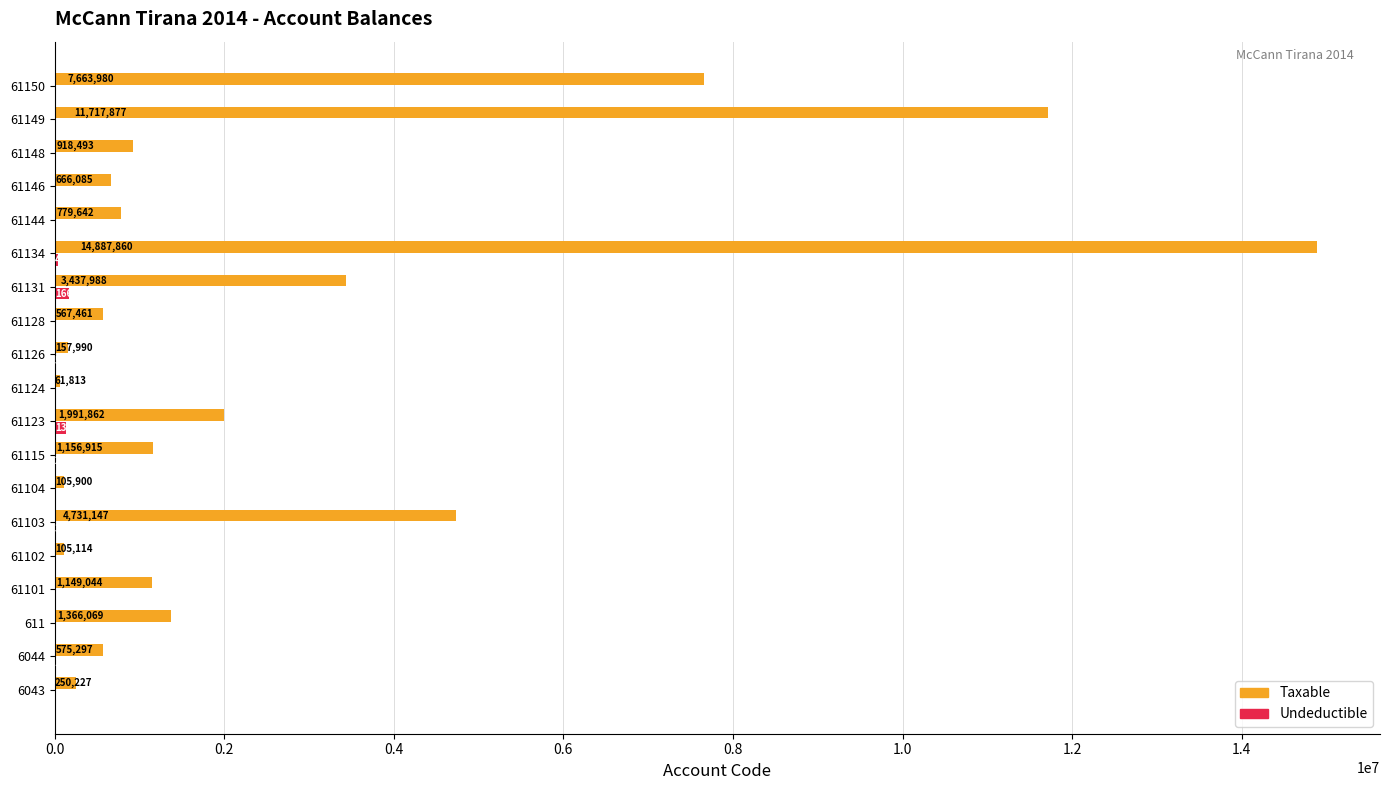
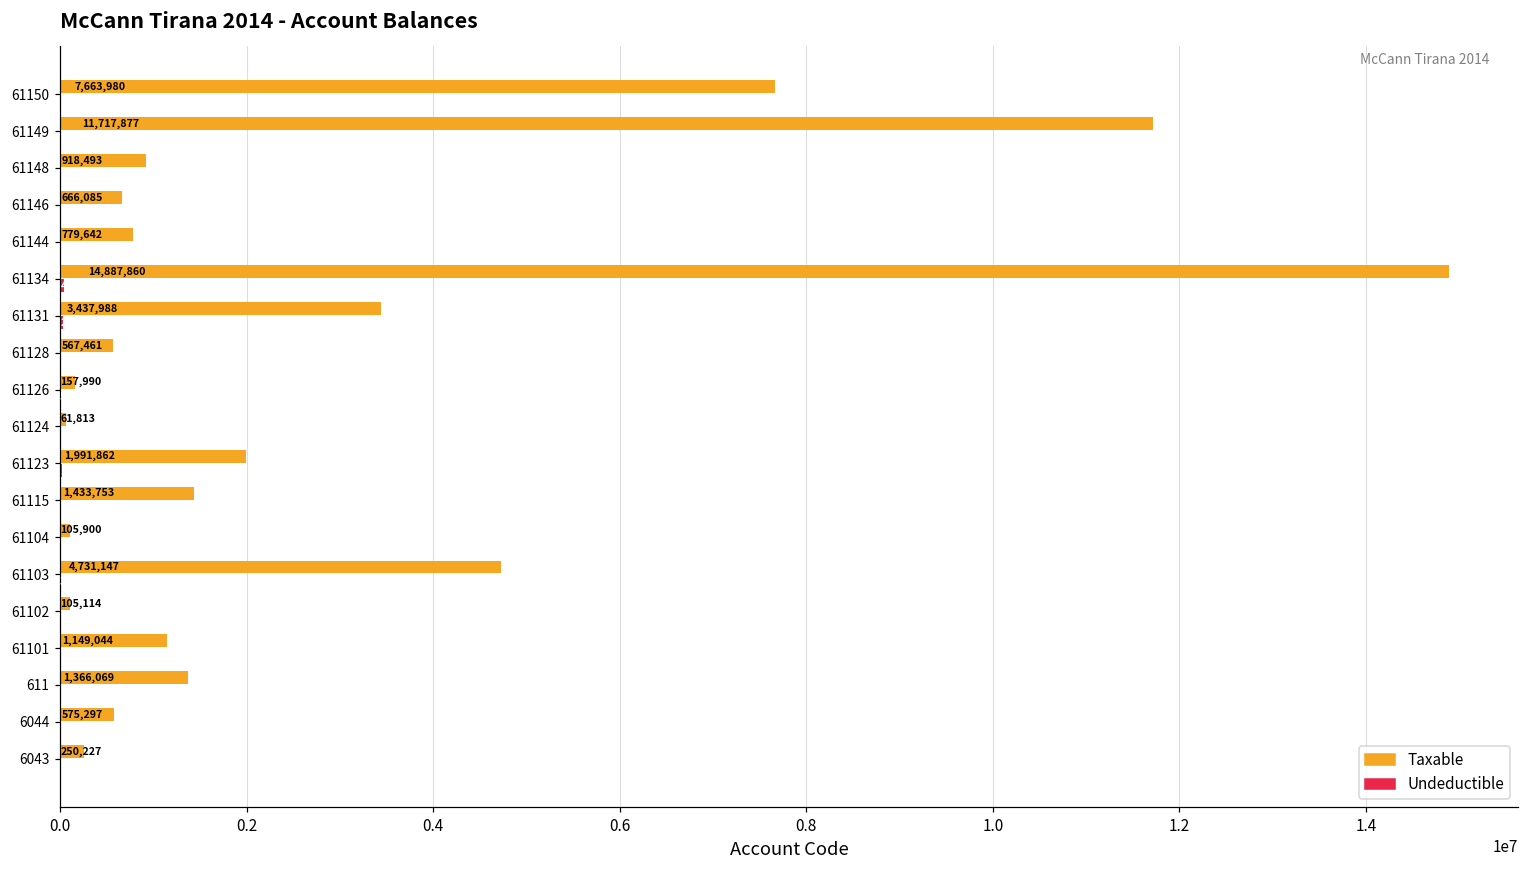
Undeductible, 61131: 200000 -> 0
Undeductible, 61123: 100000 -> 0
Taxable, 61115: 1,156,915 -> 1,433,753
